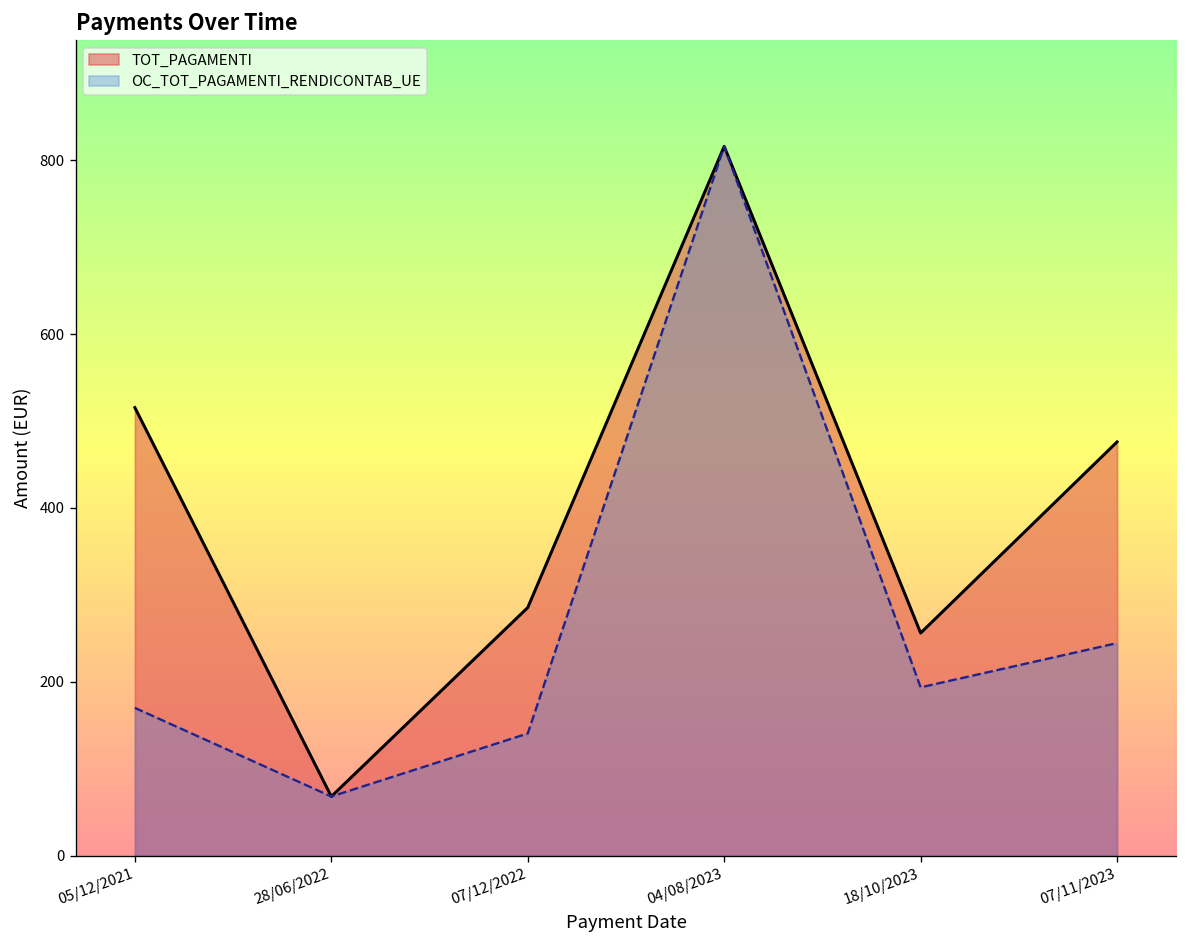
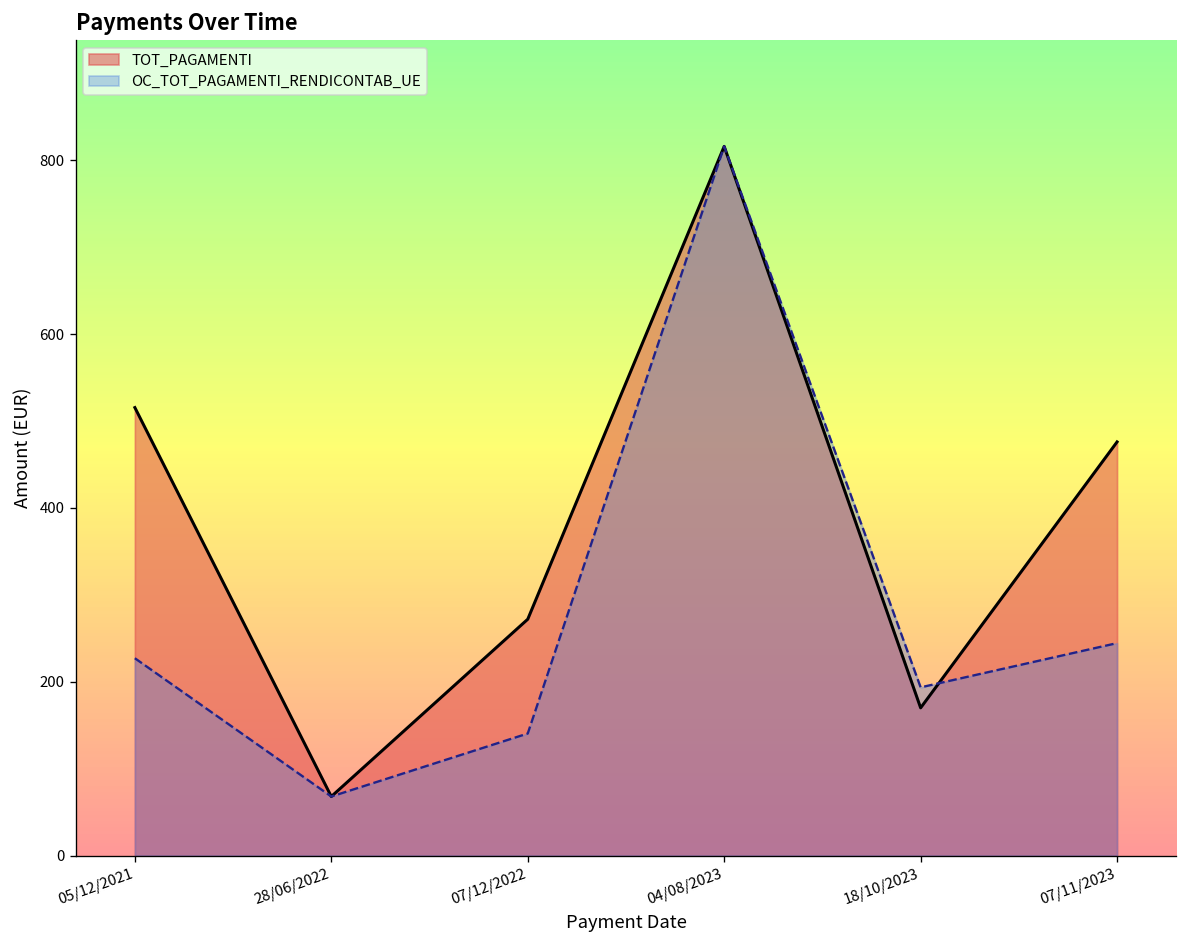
OC_TOT_PAGAMENTI_RENDICONTAB_UE, 05/12/2021: 170 -> 230
TOT_PAGAMENTI, 07/12/2022: 290 -> 270
TOT_PAGAMENTI, 18/10/2023: 260 -> 170
